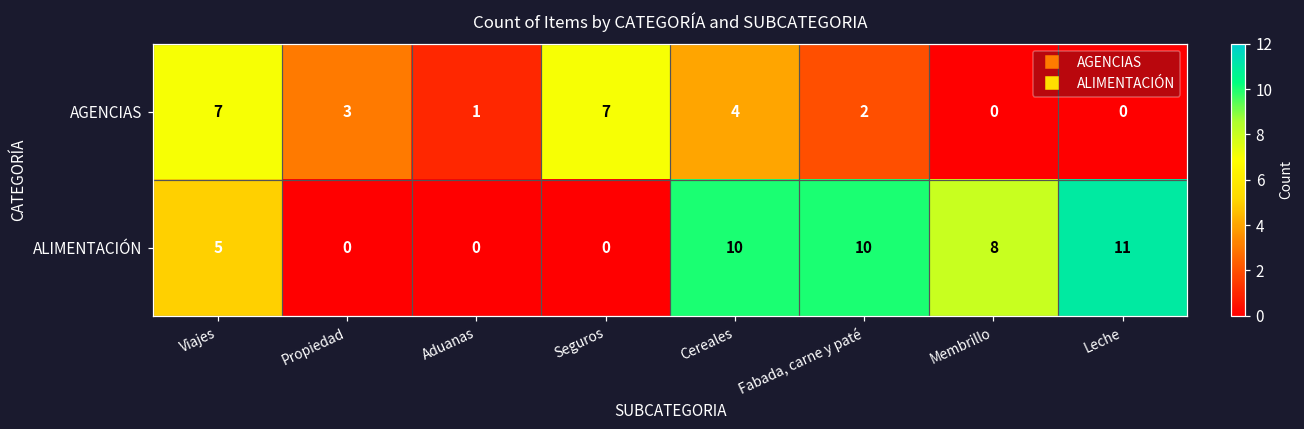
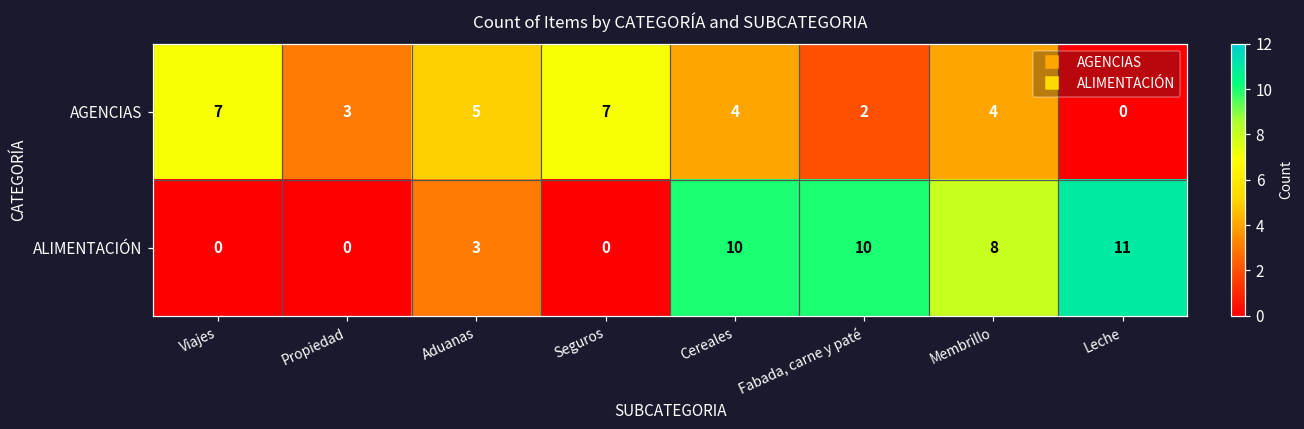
AGENCIAS, Aduanas: 1 -> 5
AGENCIAS, Membrillo: 0 -> 4
ALIMENTACIÓN, Viajes: 5 -> 0
ALIMENTACIÓN, Aduanas: 0 -> 3
